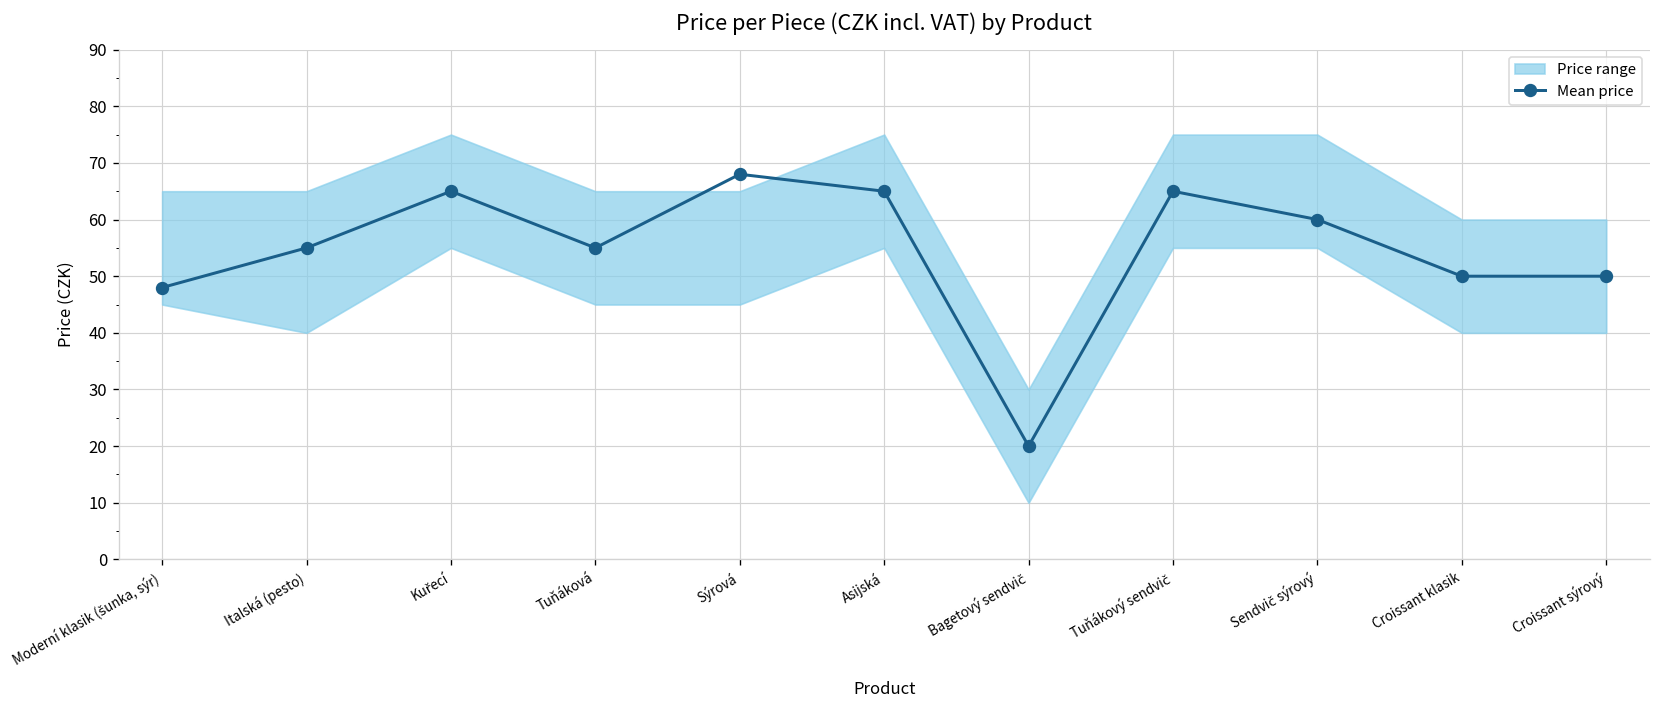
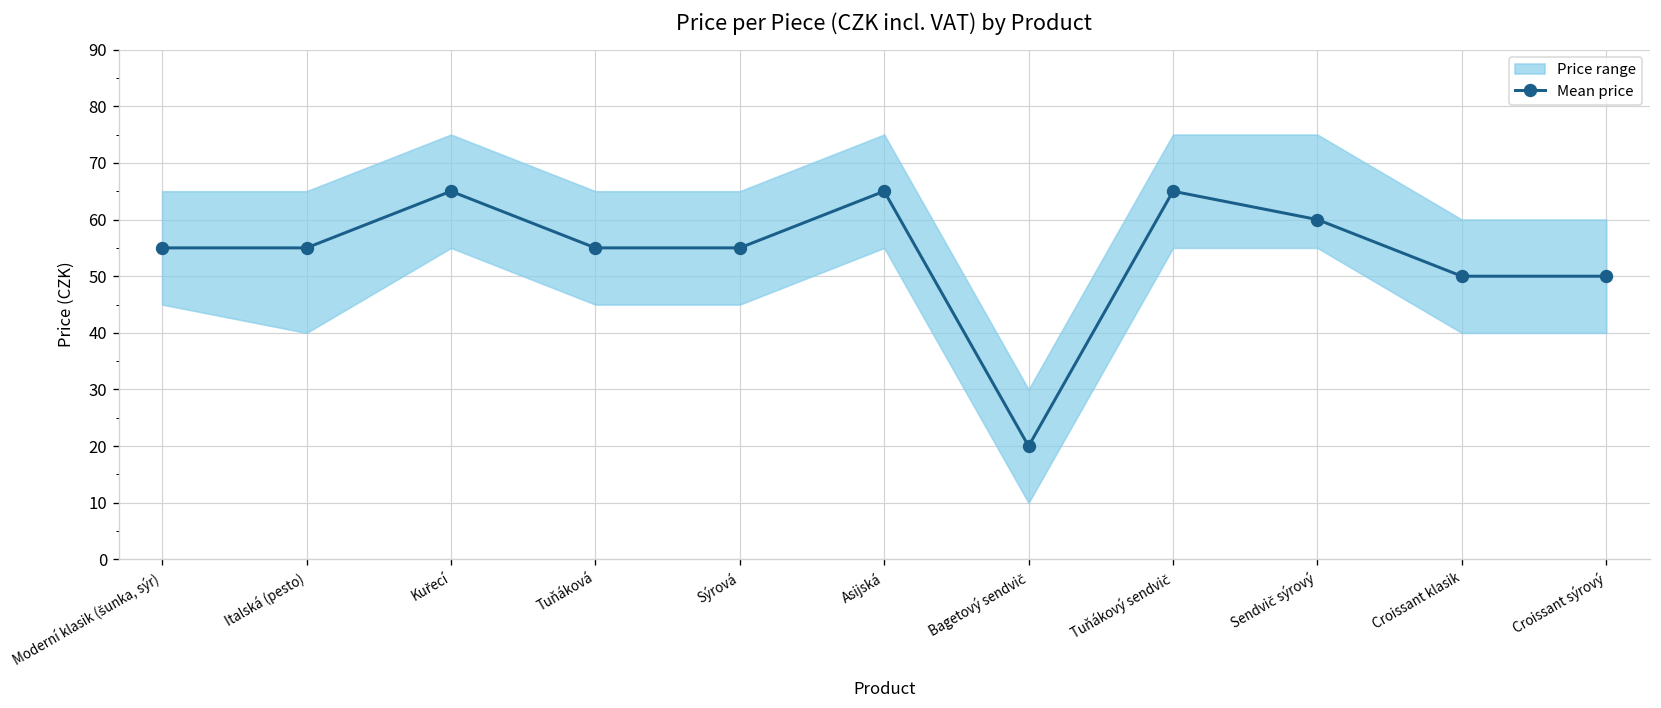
Mean price, Moderní klasik (šunka, sýr): 48 -> 55
Mean price, Sýrová: 68 -> 55
